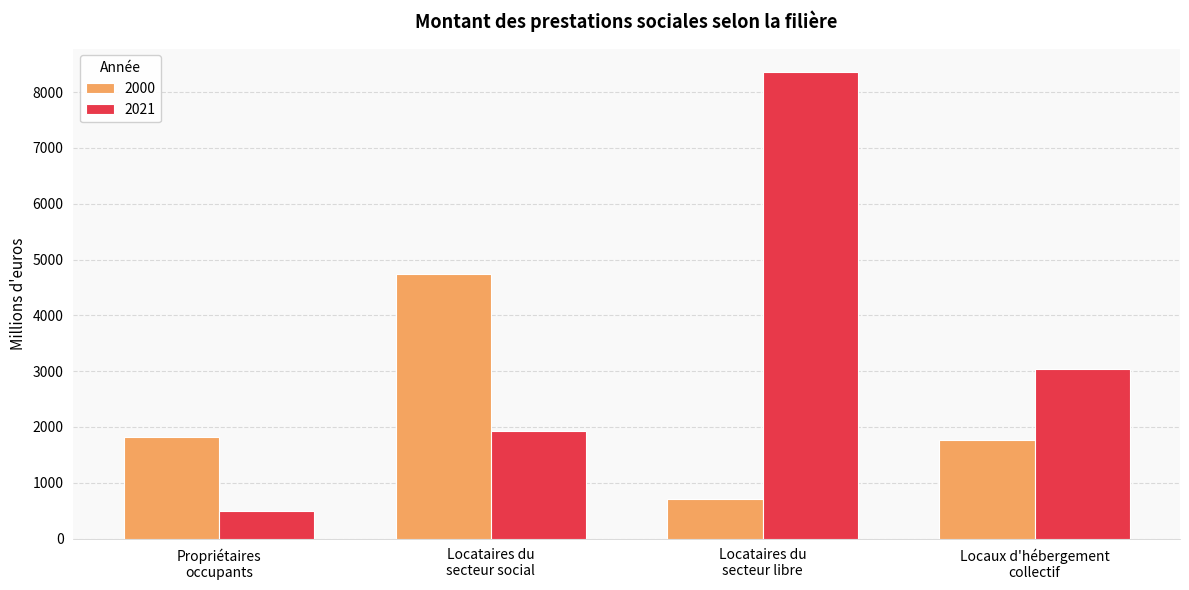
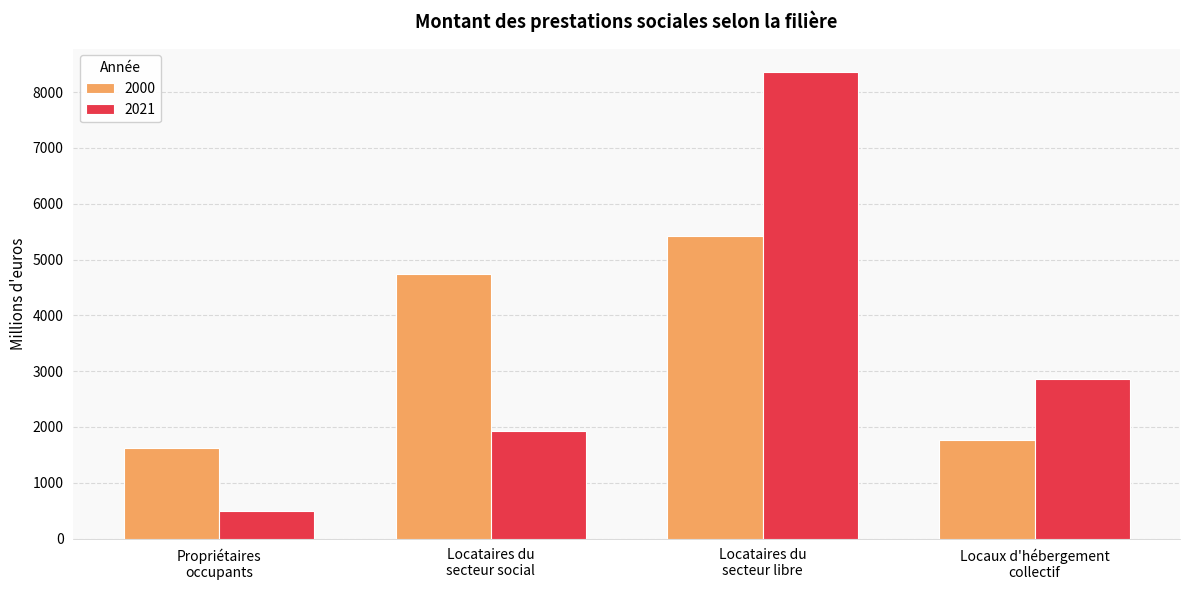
2000, Propriétaires occupants: 1800 -> 1600
2000, Locataires du secteur libre: 700 -> 5400
2021, Locaux d'hébergement collectif: 3000 -> 2900
